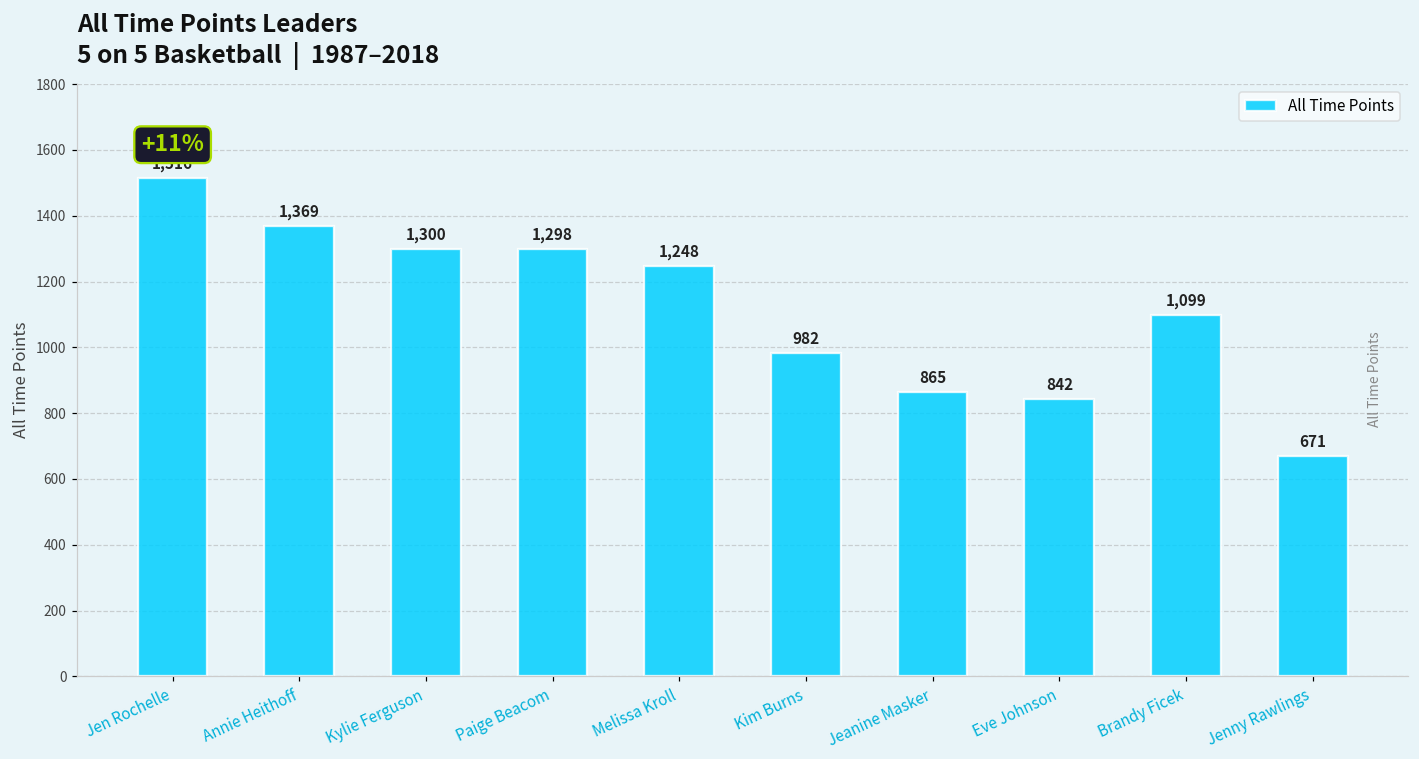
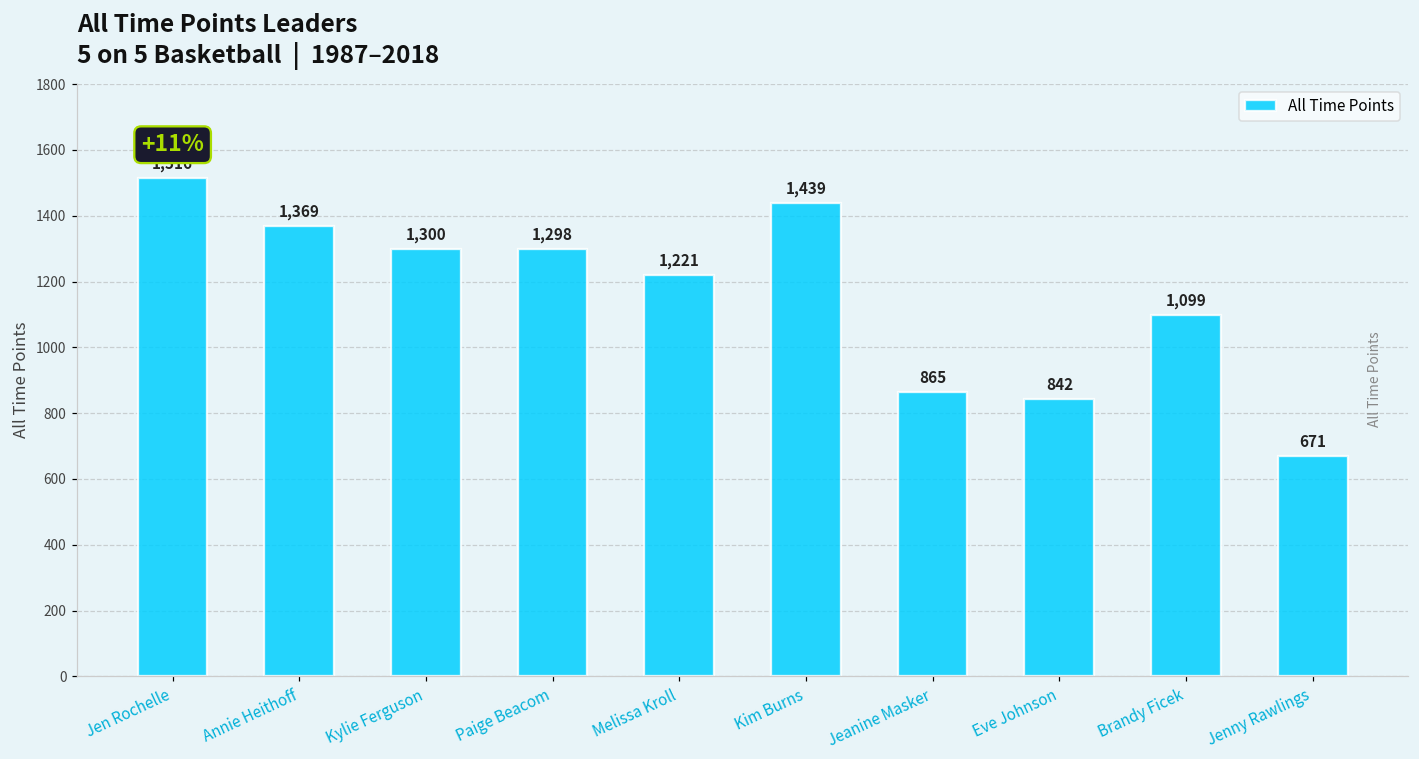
Melissa Kroll: 1,248 -> 1,221
Kim Burns: 982 -> 1,439
